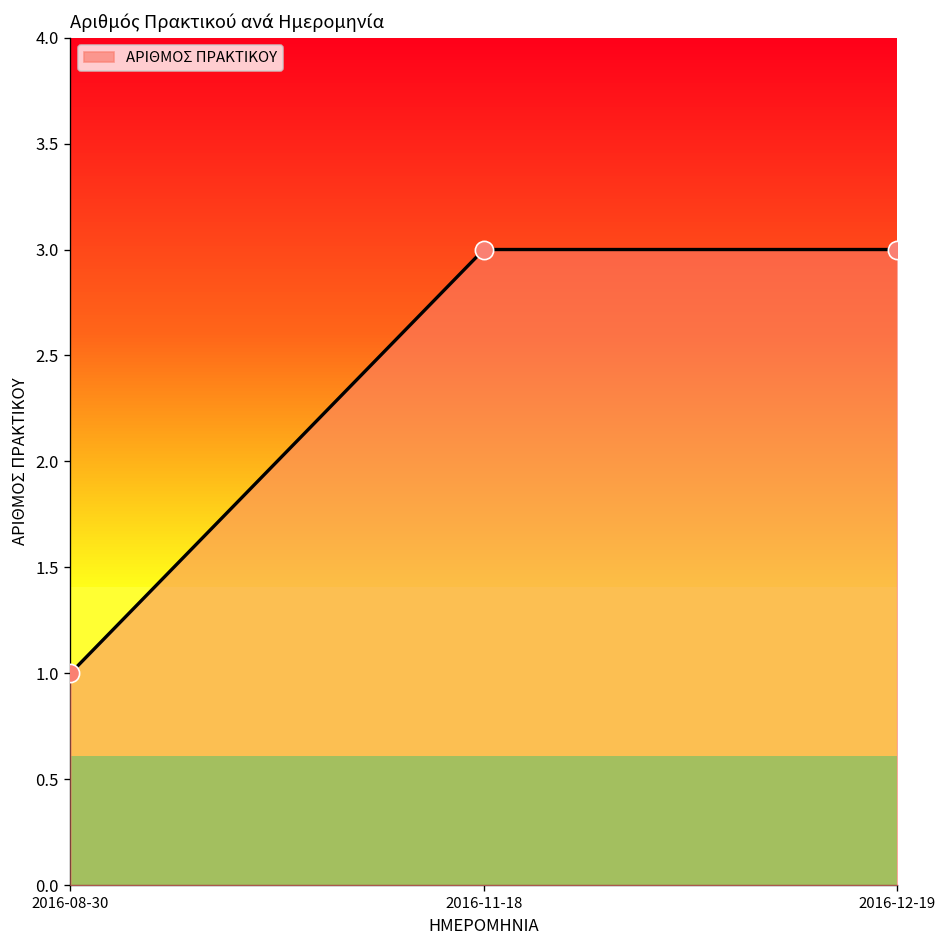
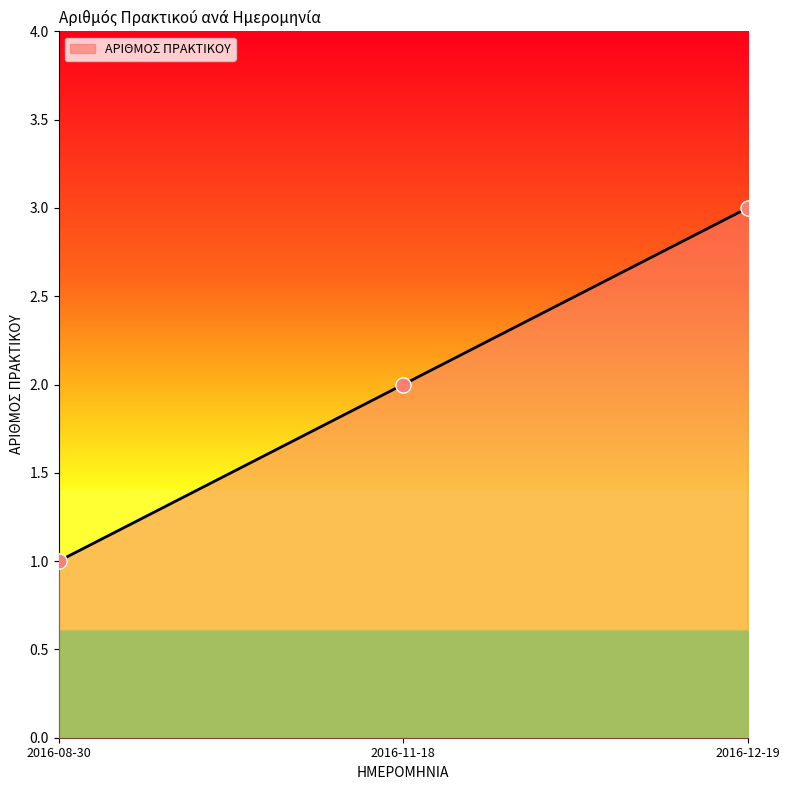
2016-11-18: 3 -> 2
